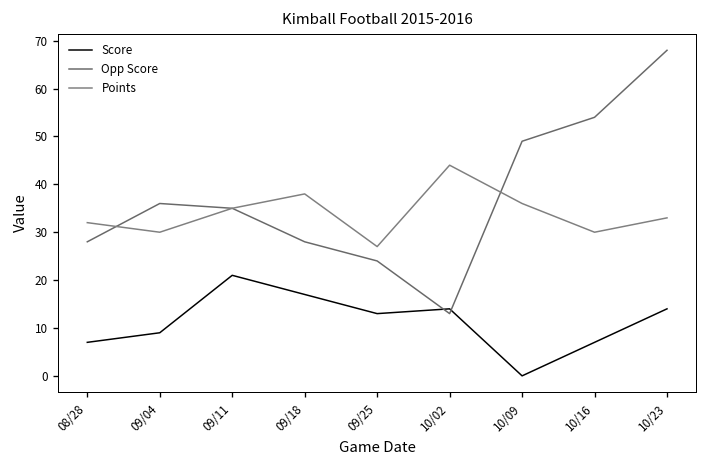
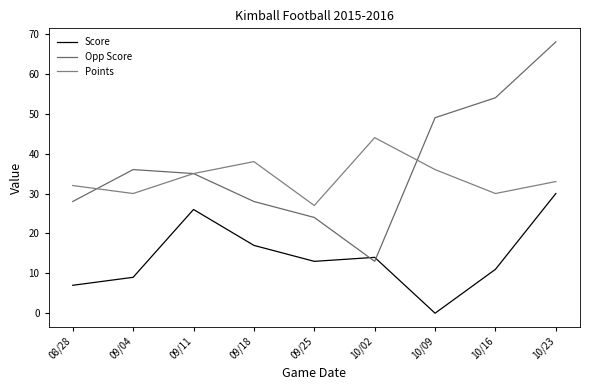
Score, 09/11: 21 -> 26
Score, 10/16: 7 -> 11
Score, 10/23: 14 -> 30
